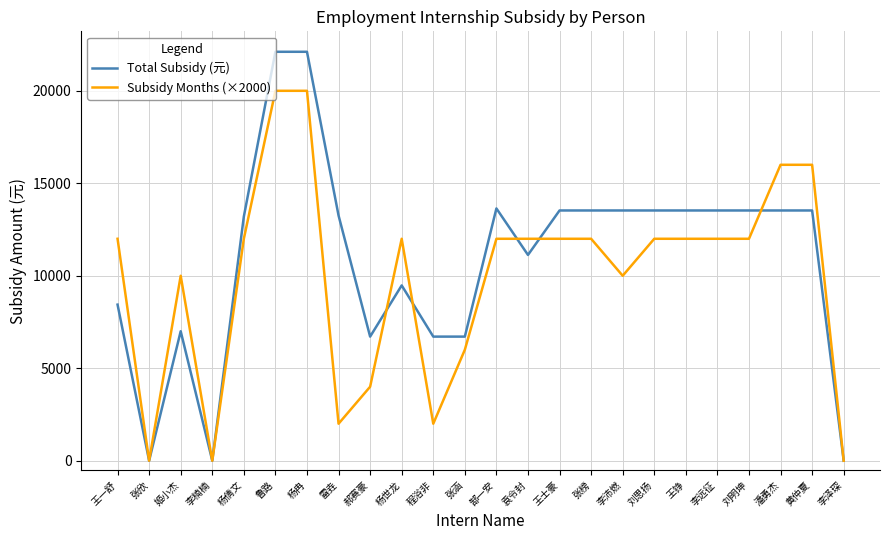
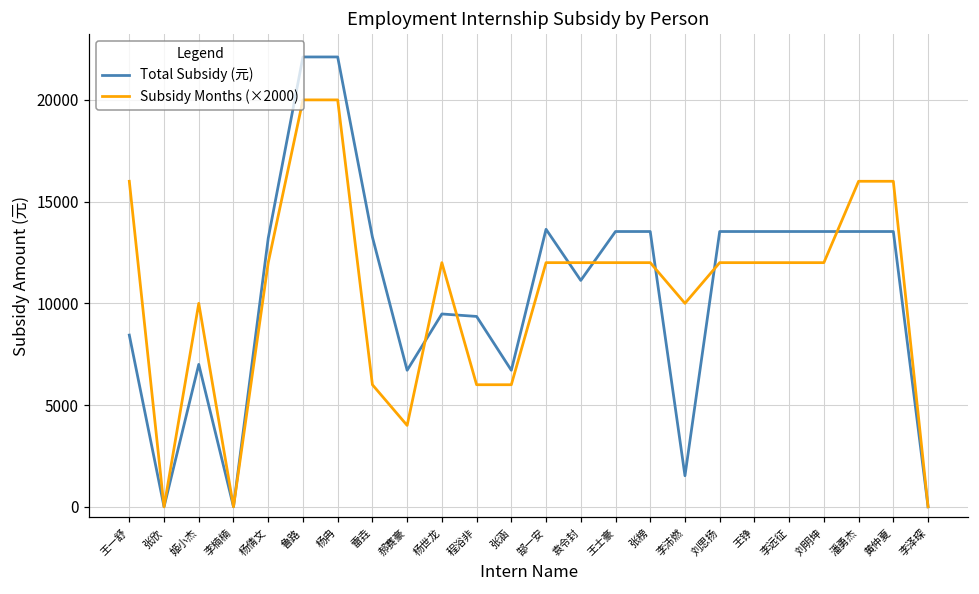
Subsidy Months (×2000), 王一舒: 12000 -> 16000
Subsidy Months (×2000), 雷垚: 2000 -> 6000
Total Subsidy (元), 程浴非: 6700 -> 9400
Subsidy Months (×2000), 程浴非: 2000 -> 6000
Total Subsidy (元), 李沛燃: 13500 -> 1500
